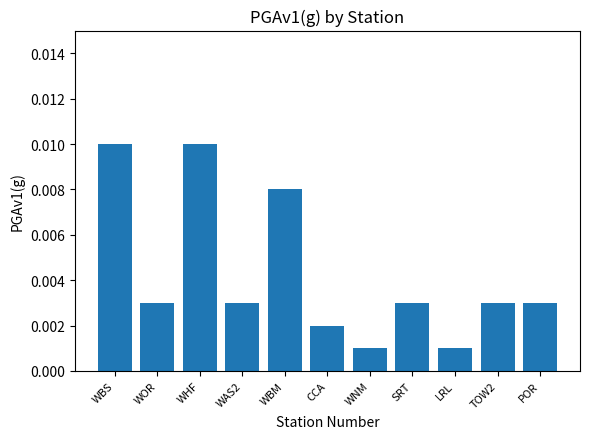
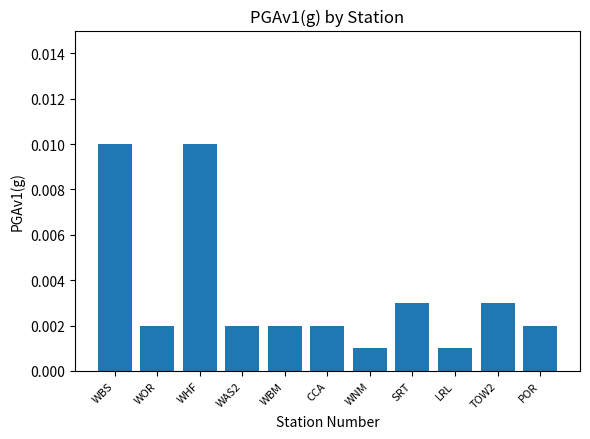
WOR: 0.003 -> 0.002
WAS2: 0.003 -> 0.002
WBM: 0.008 -> 0.002
POR: 0.003 -> 0.002
